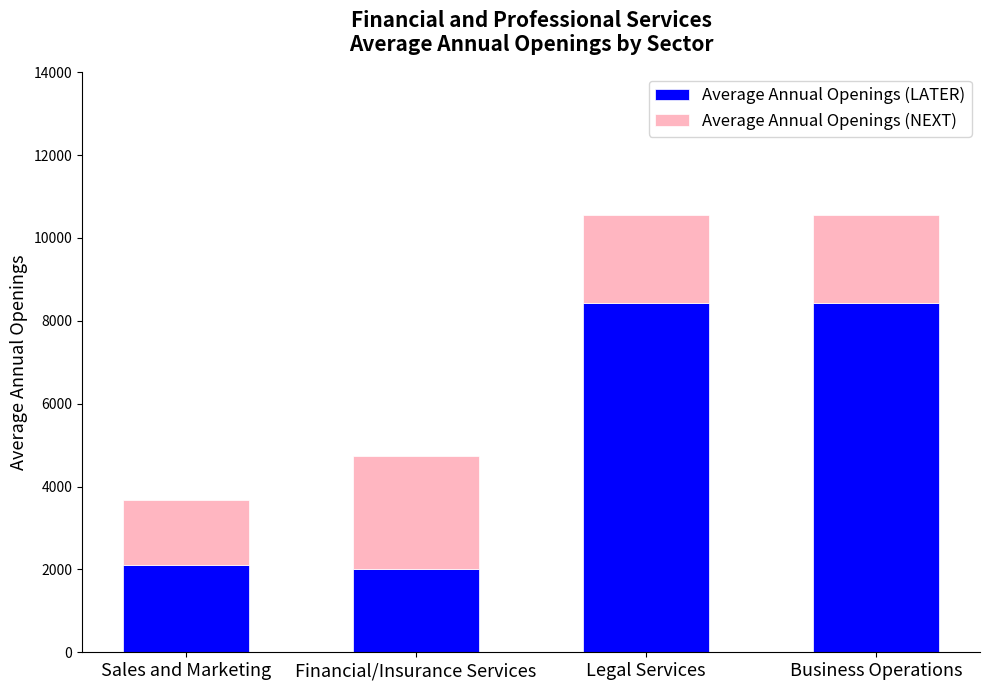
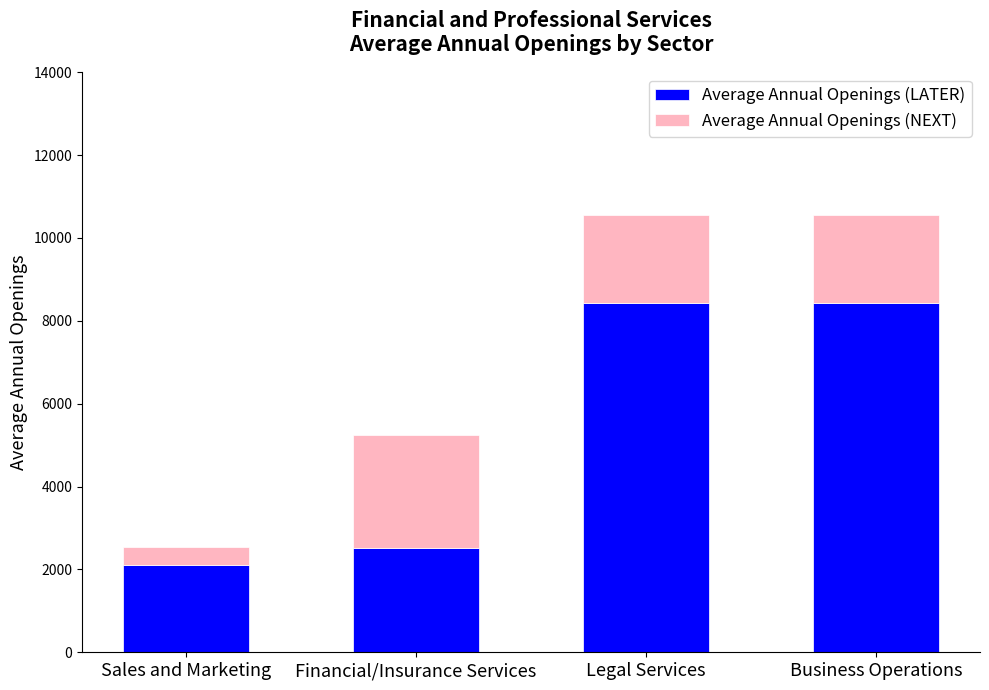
Average Annual Openings (NEXT), Sales and Marketing: 1600 -> 400
Average Annual Openings (LATER), Financial/Insurance Services: 2000 -> 2500
